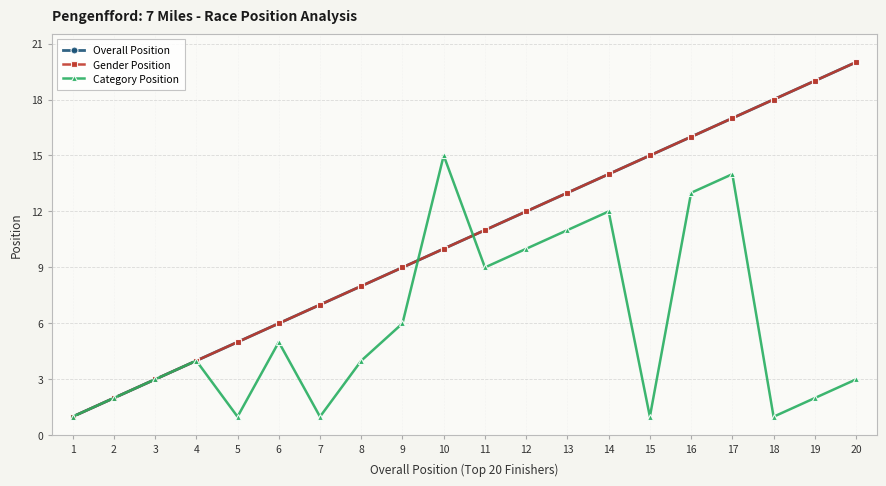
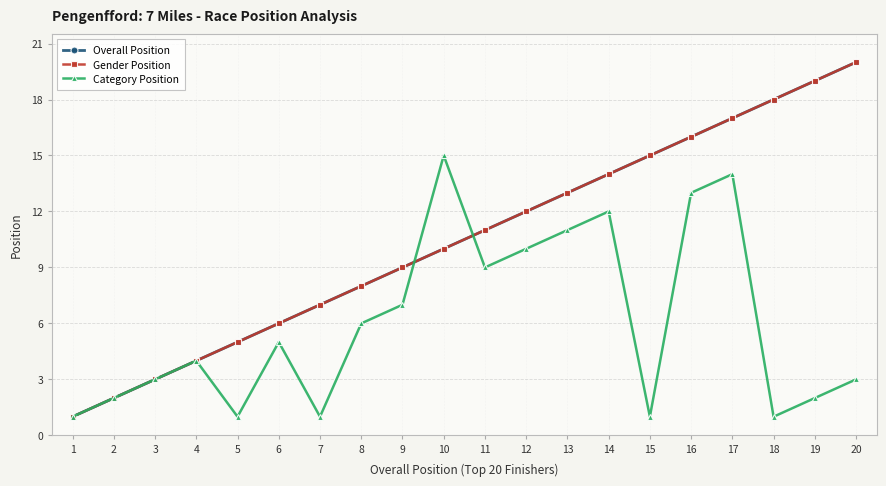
Category Position, 8: 4 -> 6
Category Position, 9: 6 -> 7
